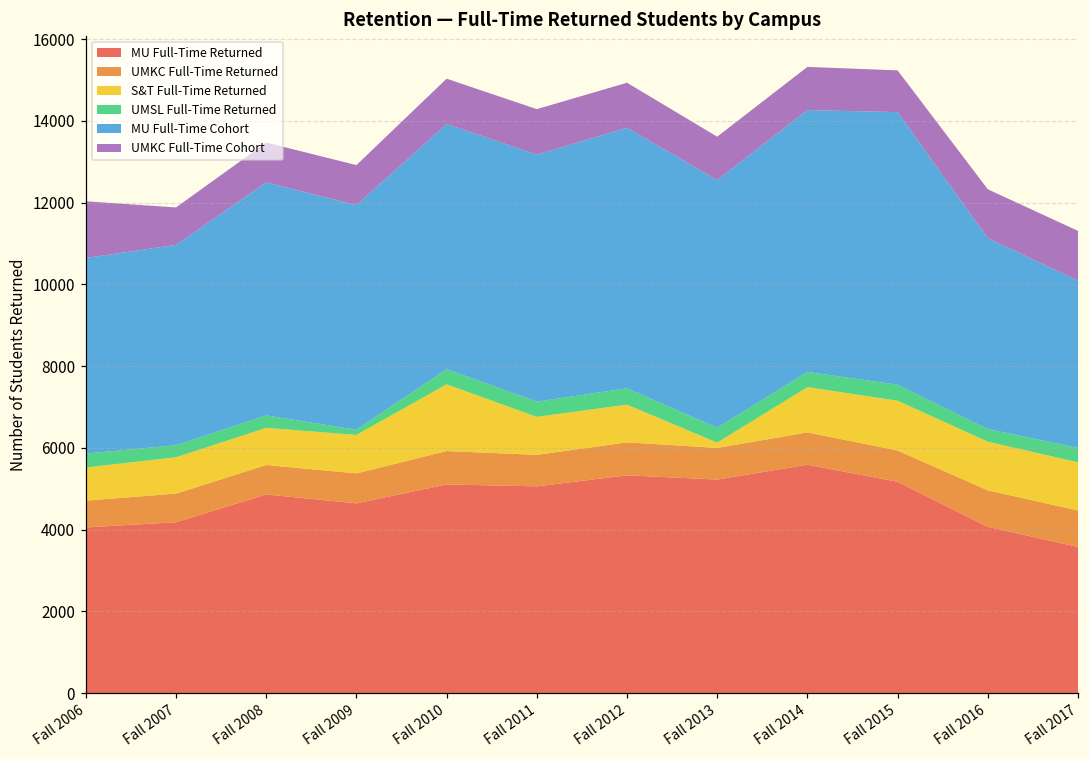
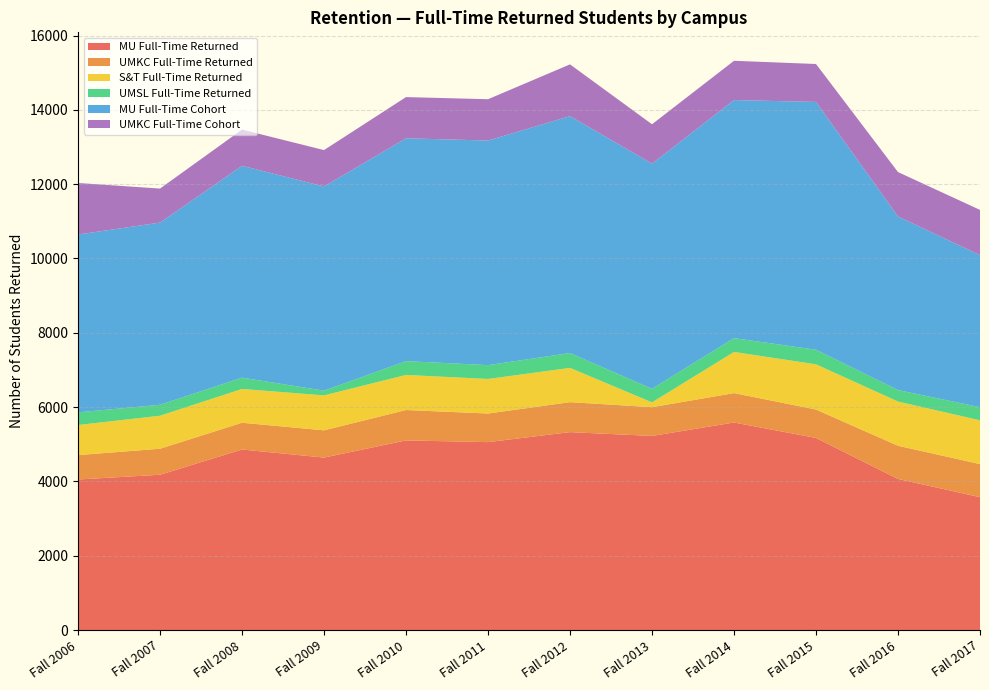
S&T Full-Time Returned, Fall 2010: 1600 -> 900
UMKC Full-Time Cohort, Fall 2012: 1100 -> 1400
